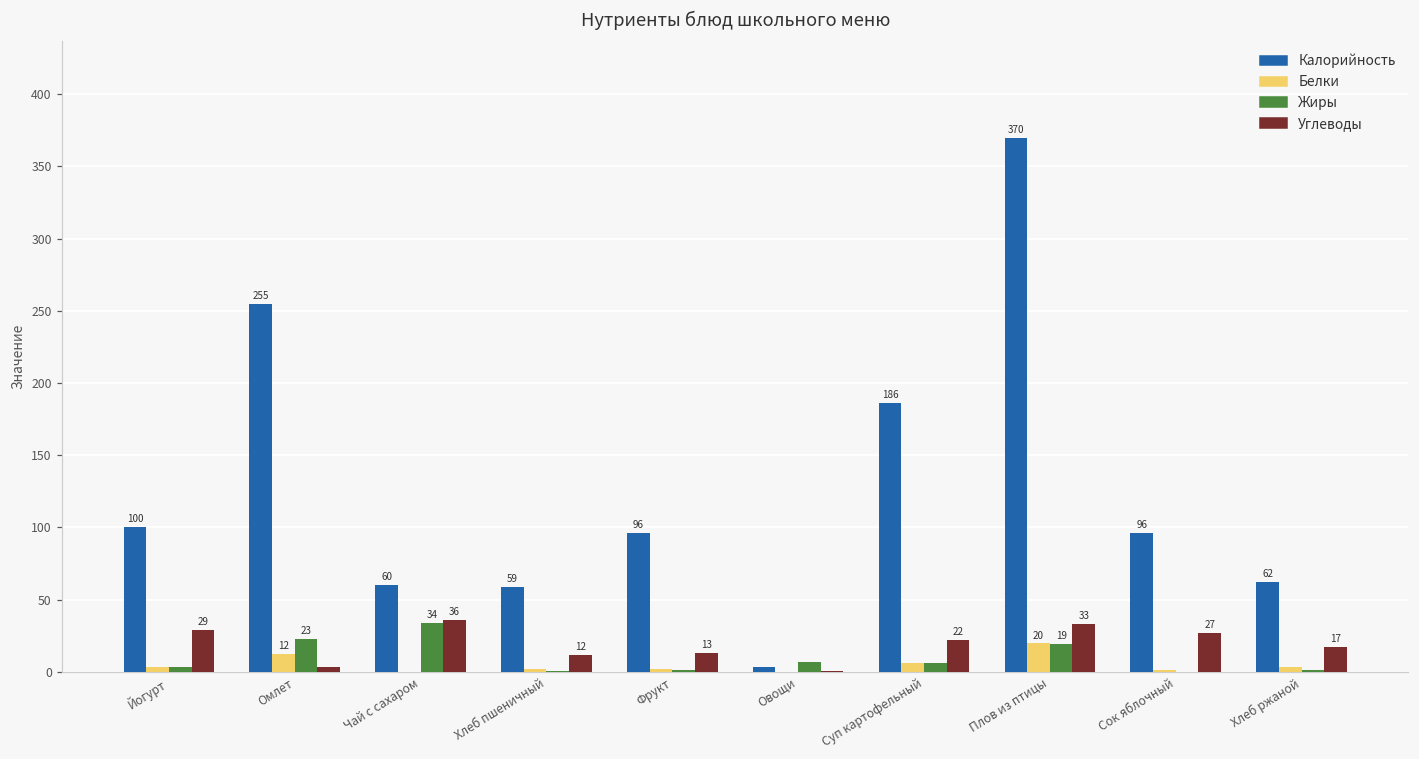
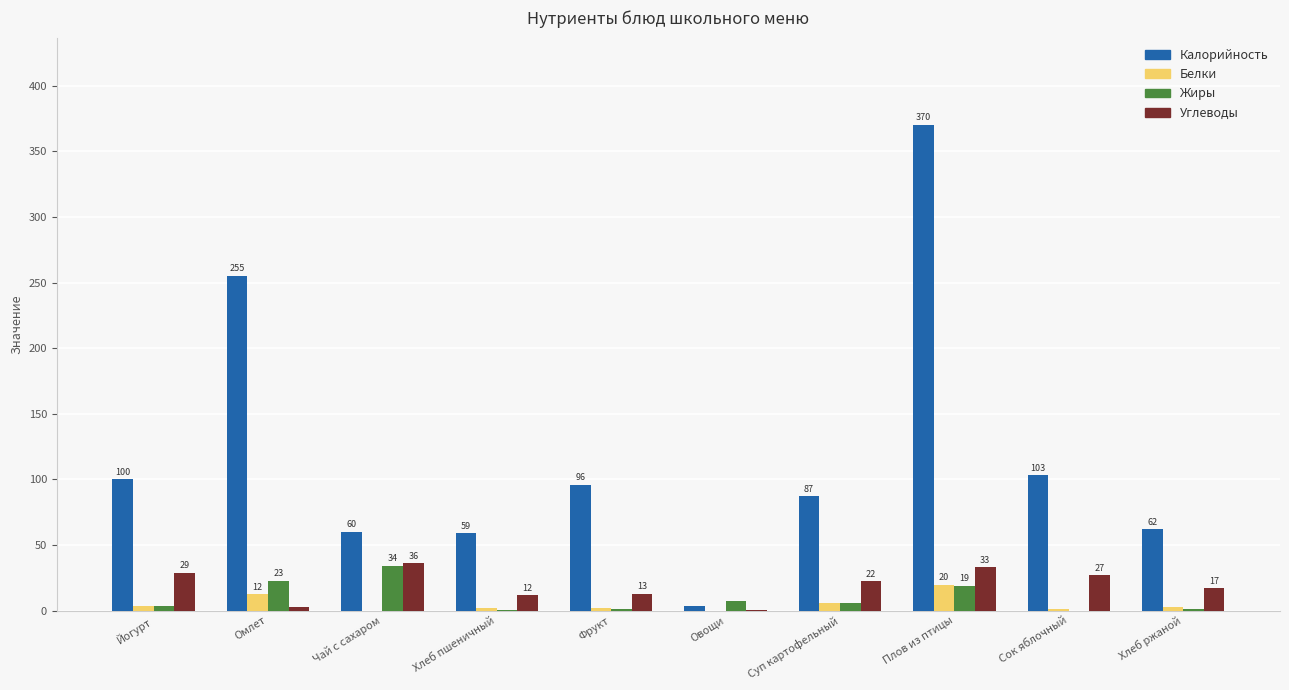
Калорийность, Суп картофельный: 186 -> 87
Калорийность, Сок яблочный: 96 -> 103
